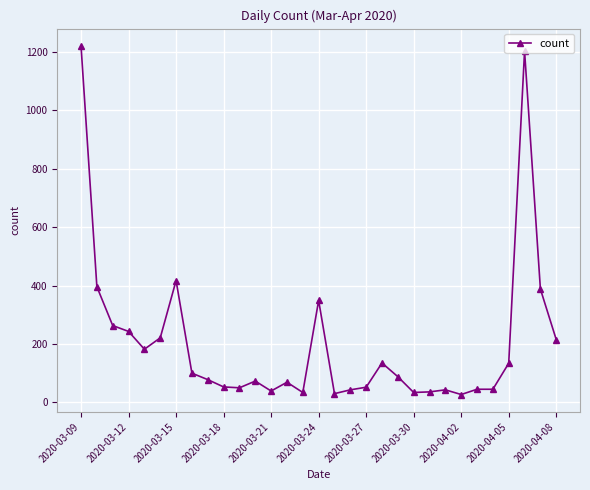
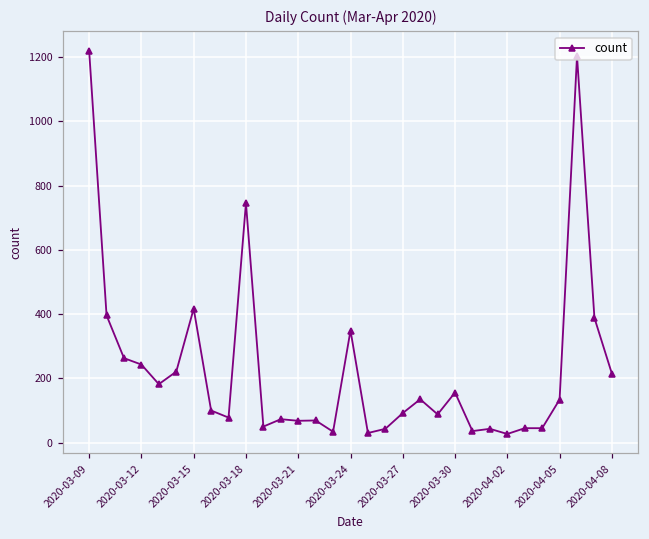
2020-03-18: 50 -> 750
2020-03-21: 40 -> 70
2020-03-27: 50 -> 90
2020-03-30: 30 -> 160
